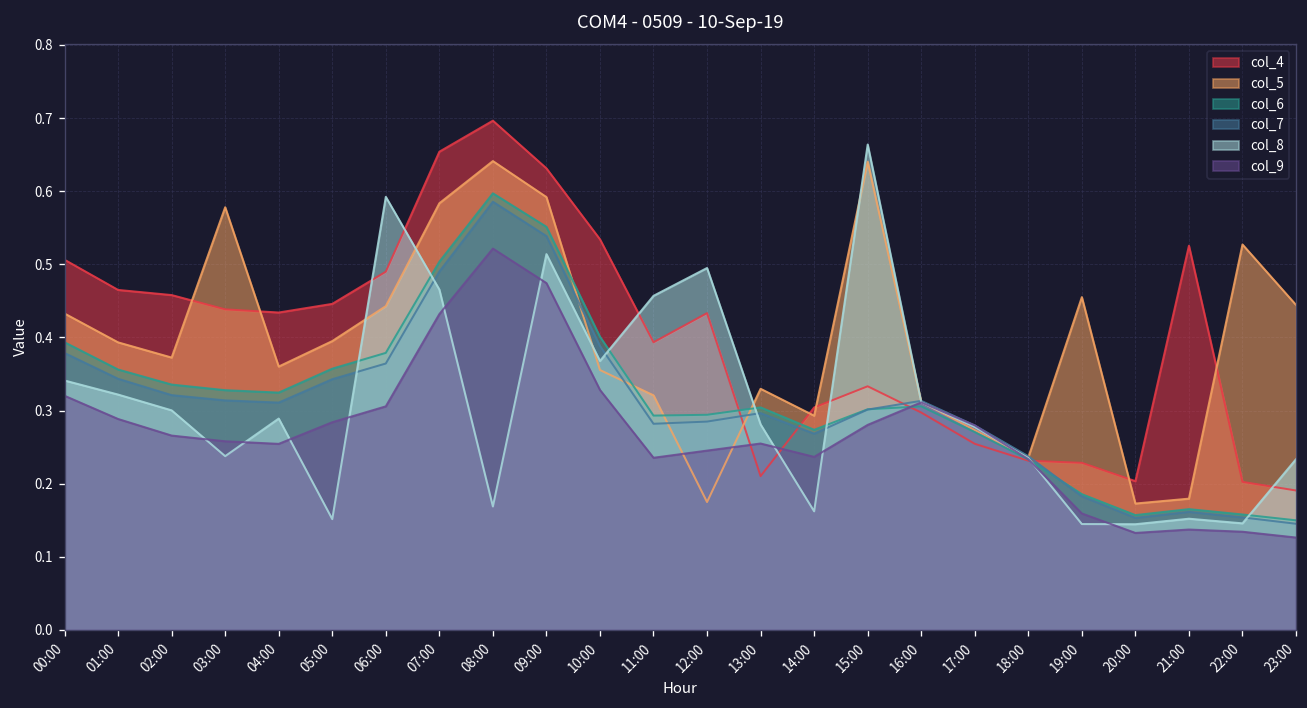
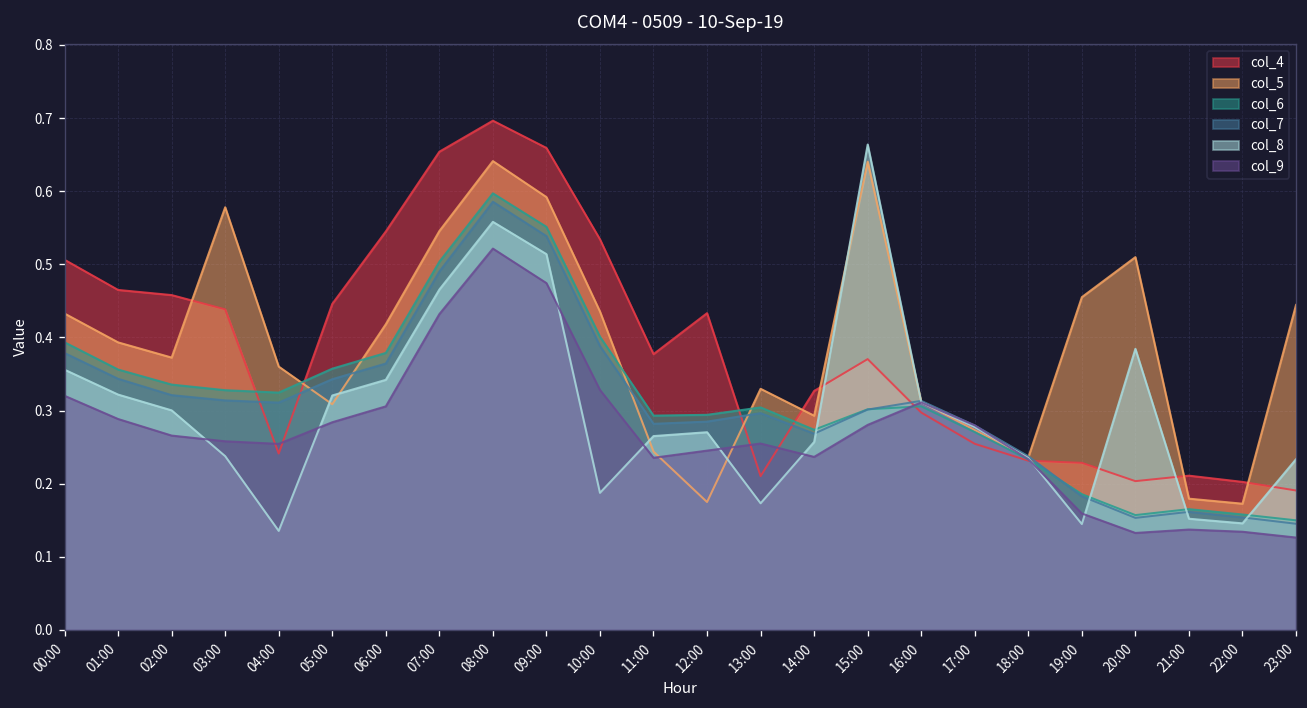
col_8, 00:00: 0.34 -> 0.36
col_4, 04:00: 0.43 -> 0.24
col_8, 04:00: 0.29 -> 0.14
col_5, 05:00: 0.40 -> 0.31
col_8, 05:00: 0.15 -> 0.32
col_4, 06:00: 0.49 -> 0.55
col_5, 06:00: 0.44 -> 0.42
col_8, 06:00: 0.59 -> 0.34
col_5, 07:00: 0.58 -> 0.55
col_8, 08:00: 0.17 -> 0.56
col_4, 09:00: 0.63 -> 0.66
col_5, 10:00: 0.36 -> 0.44
col_8, 10:00: 0.37 -> 0.19
col_4, 11:00: 0.39 -> 0.38
col_5, 11:00: 0.32 -> 0.24
col_8, 11:00: 0.46 -> 0.27
col_8, 12:00: 0.50 -> 0.27
col_8, 13:00: 0.28 -> 0.17
col_4, 14:00: 0.30 -> 0.33
col_8, 14:00: 0.16 -> 0.26
col_4, 15:00: 0.33 -> 0.37
col_5, 20:00: 0.17 -> 0.51
col_8, 20:00: 0.14 -> 0.38
col_4, 21:00: 0.53 -> 0.21
col_5, 22:00: 0.53 -> 0.17
